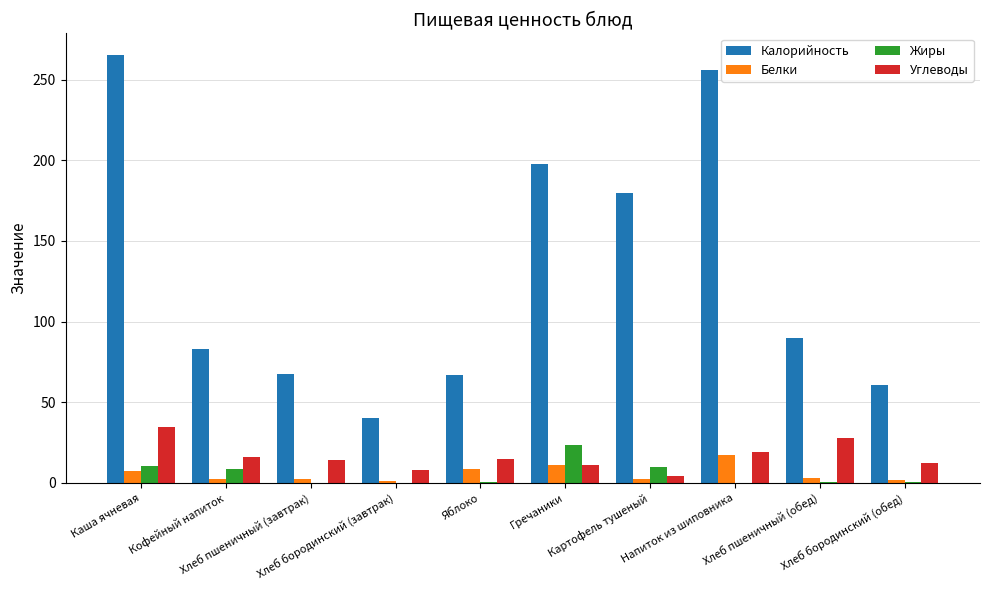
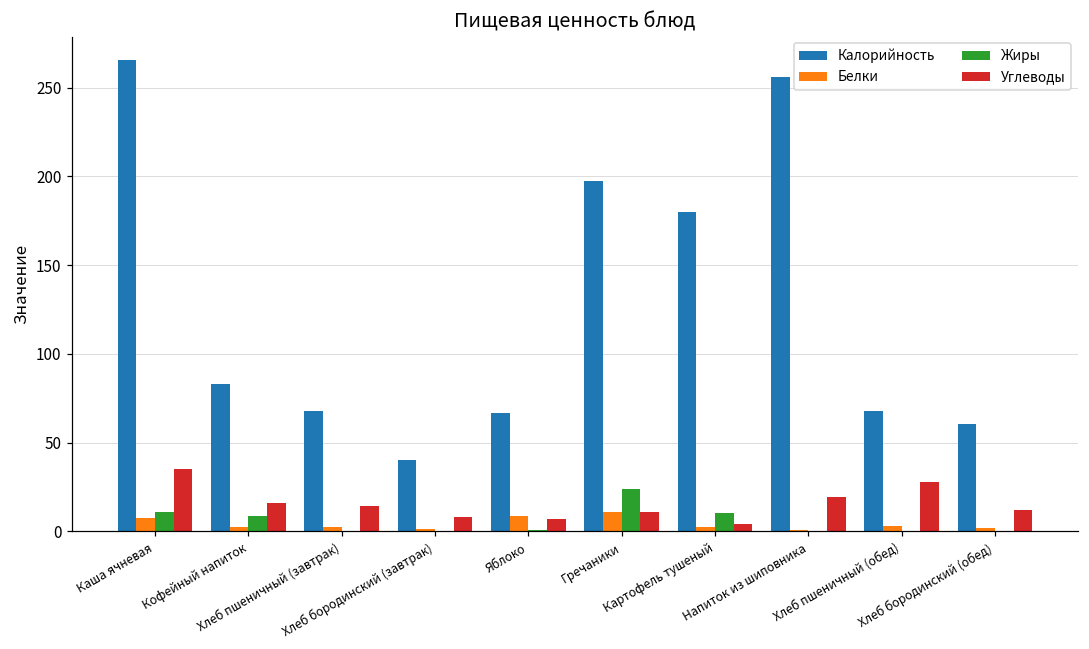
Углеводы, Яблоко: 15 -> 7
Белки, Напиток из шиповника: 17 -> 1
Калорийность, Хлеб пшеничный (обед): 90 -> 68
